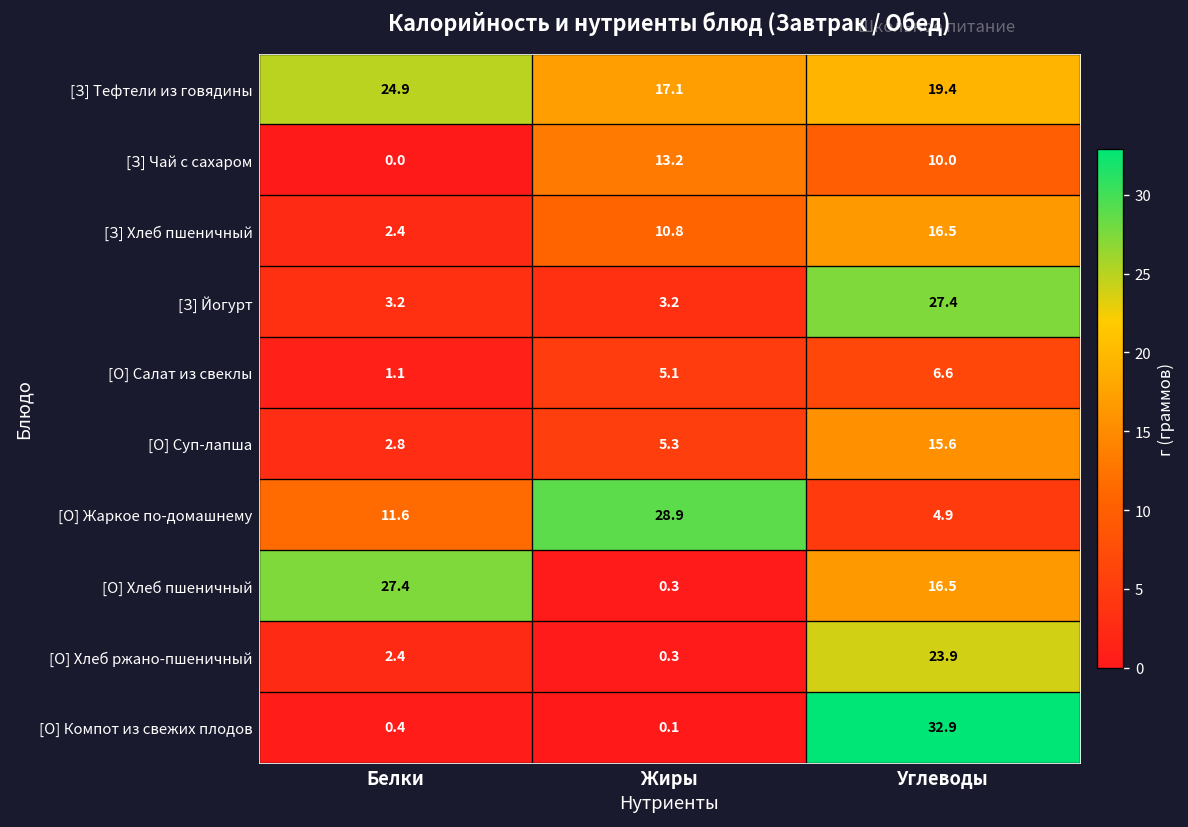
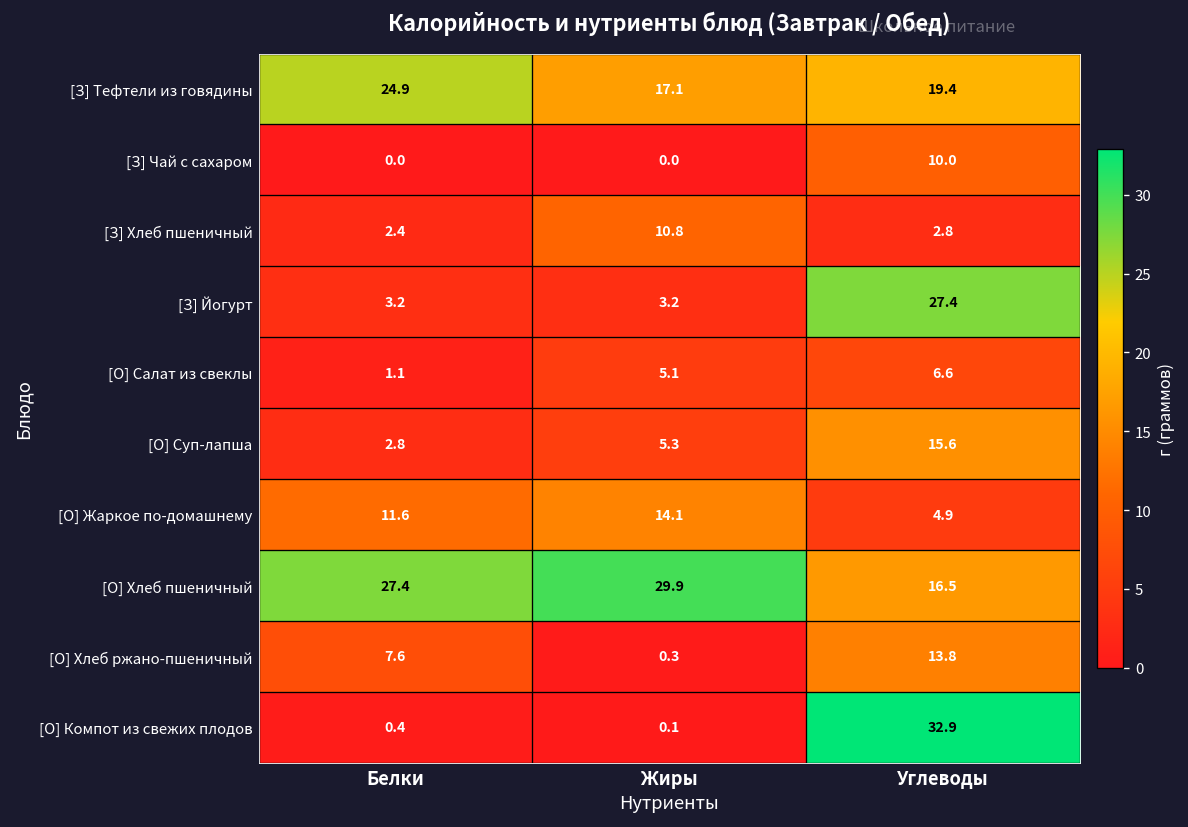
[З] Чай с сахаром, Жиры: 13.2 -> 0.0
[З] Хлеб пшеничный, Углеводы: 16.5 -> 2.8
[О] Жаркое по-домашнему, Жиры: 28.9 -> 14.1
[О] Хлеб пшеничный, Жиры: 0.3 -> 29.9
[О] Хлеб ржано-пшеничный, Белки: 2.4 -> 7.6
[О] Хлеб ржано-пшеничный, Углеводы: 23.9 -> 13.8
